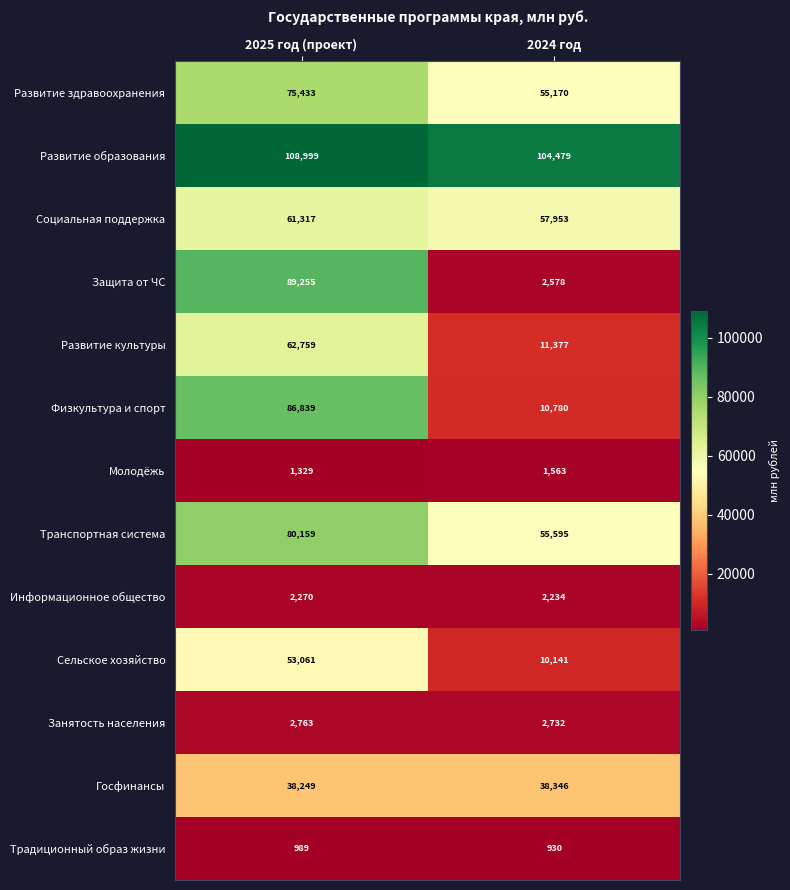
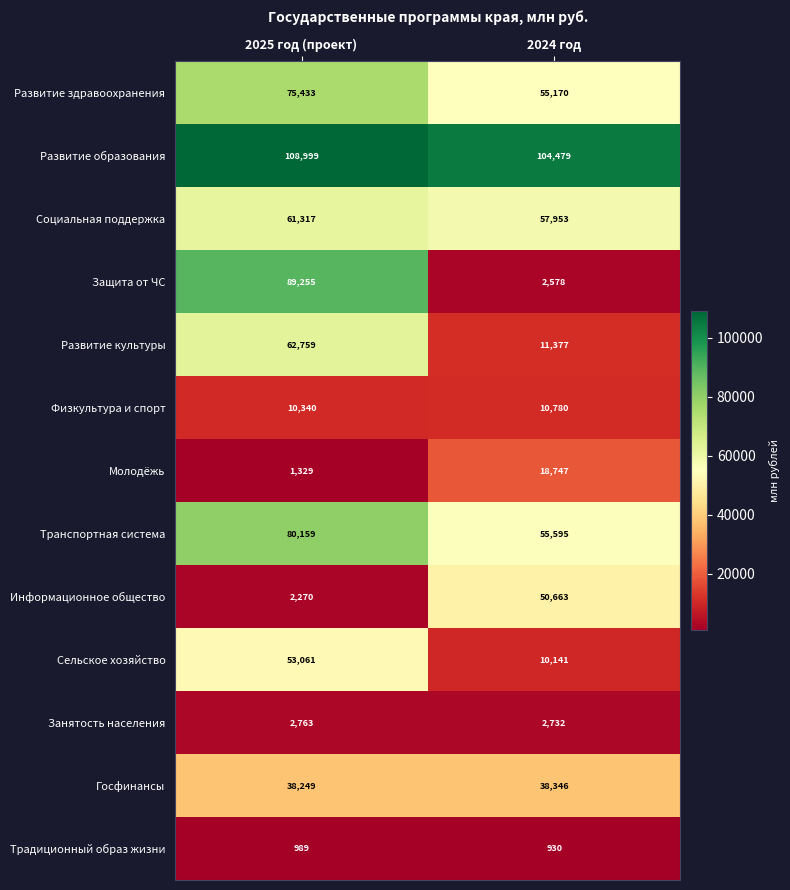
Физкультура и спорт, 2025 год (проект): 86,839 -> 10,340
Молодёжь, 2024 год: 1,563 -> 18,747
Информационное общество, 2024 год: 2,234 -> 50,663
